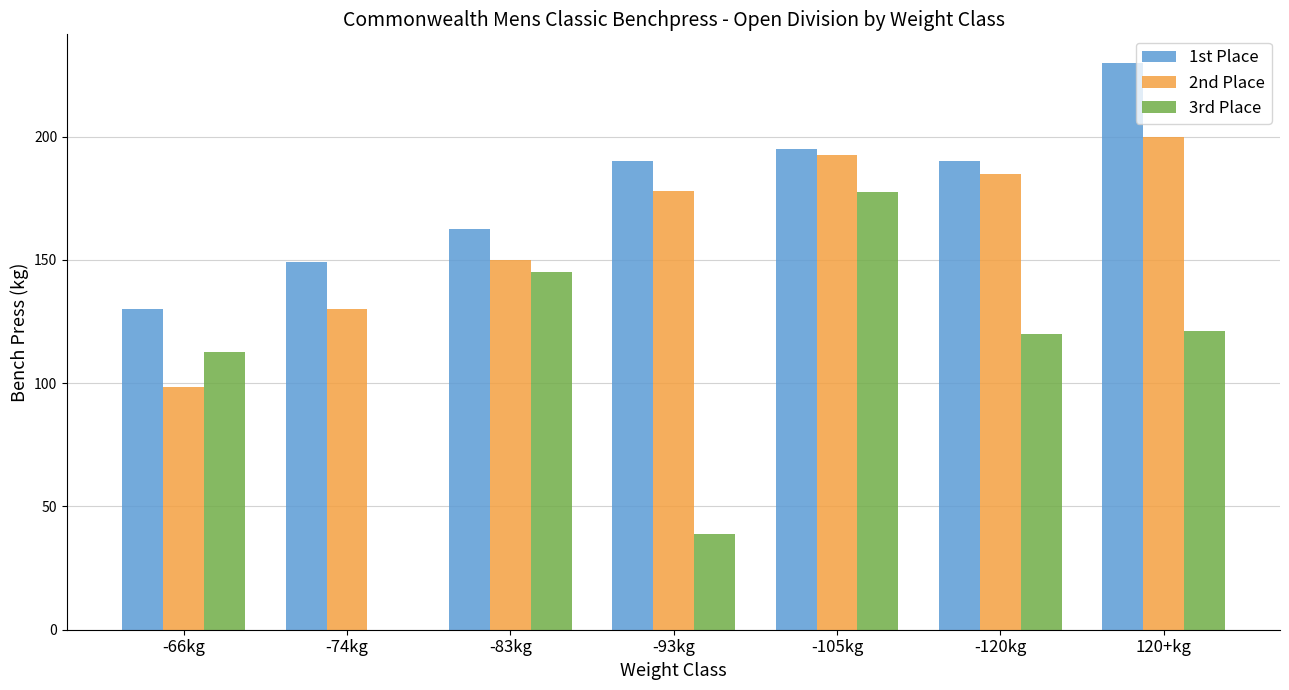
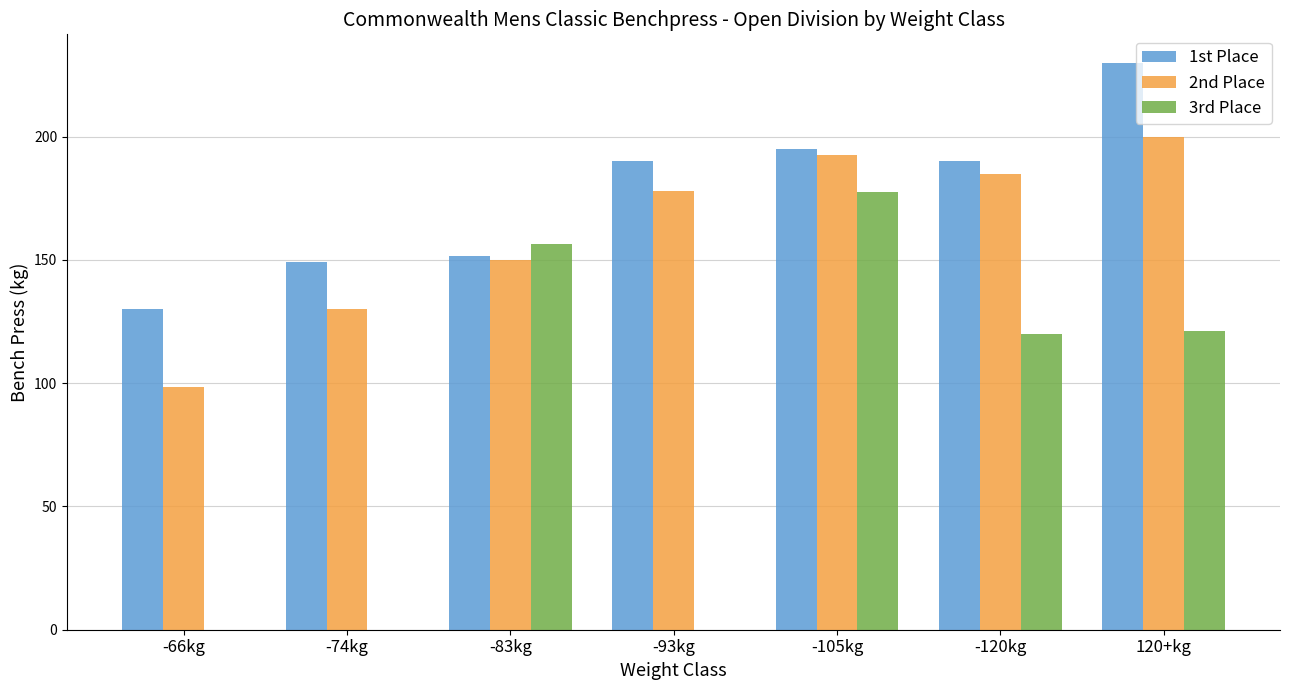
3rd Place, -66kg: 113 -> 0
1st Place, -83kg: 163 -> 152
3rd Place, -83kg: 145 -> 157
3rd Place, -93kg: 39 -> 0
